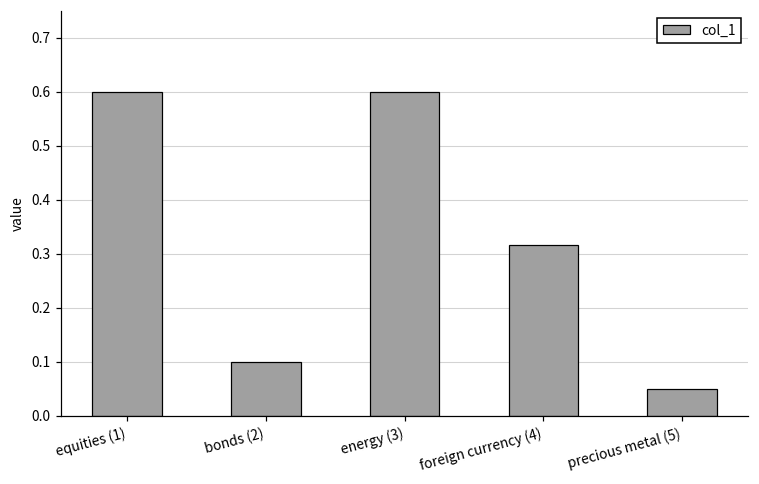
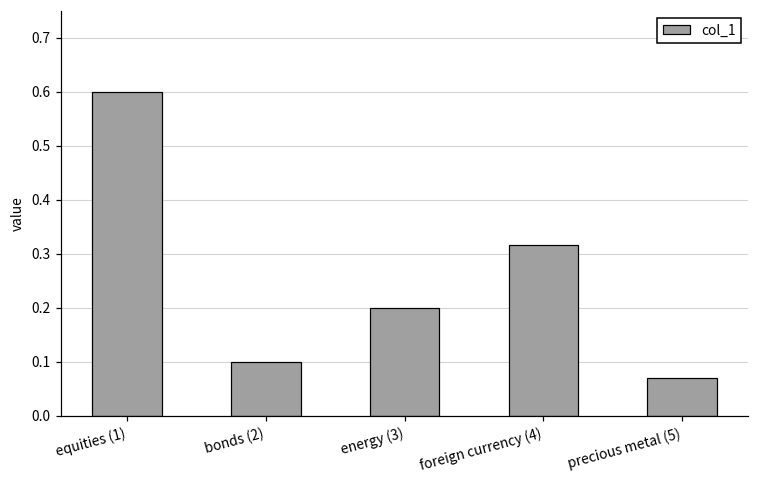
energy (3): 0.6 -> 0.2
precious metal (5): 0.05 -> 0.07
